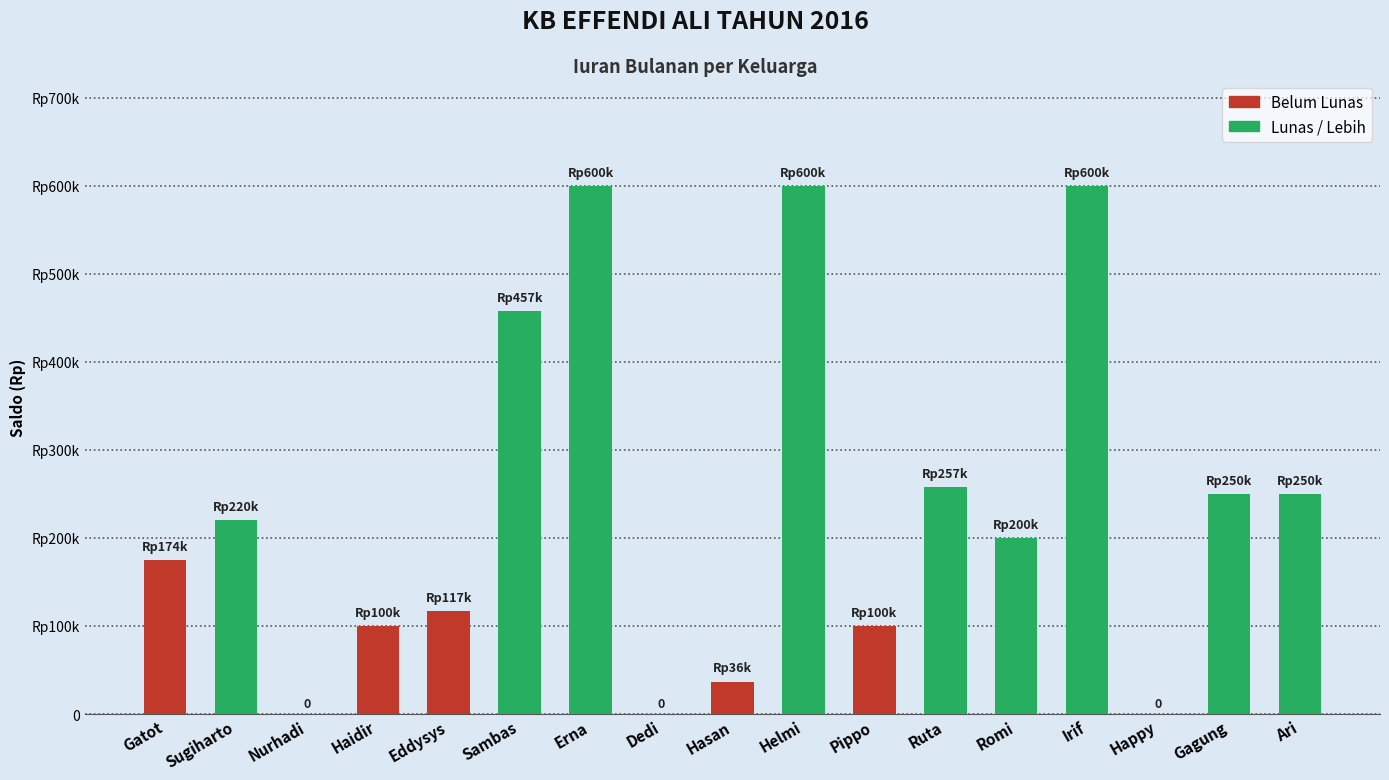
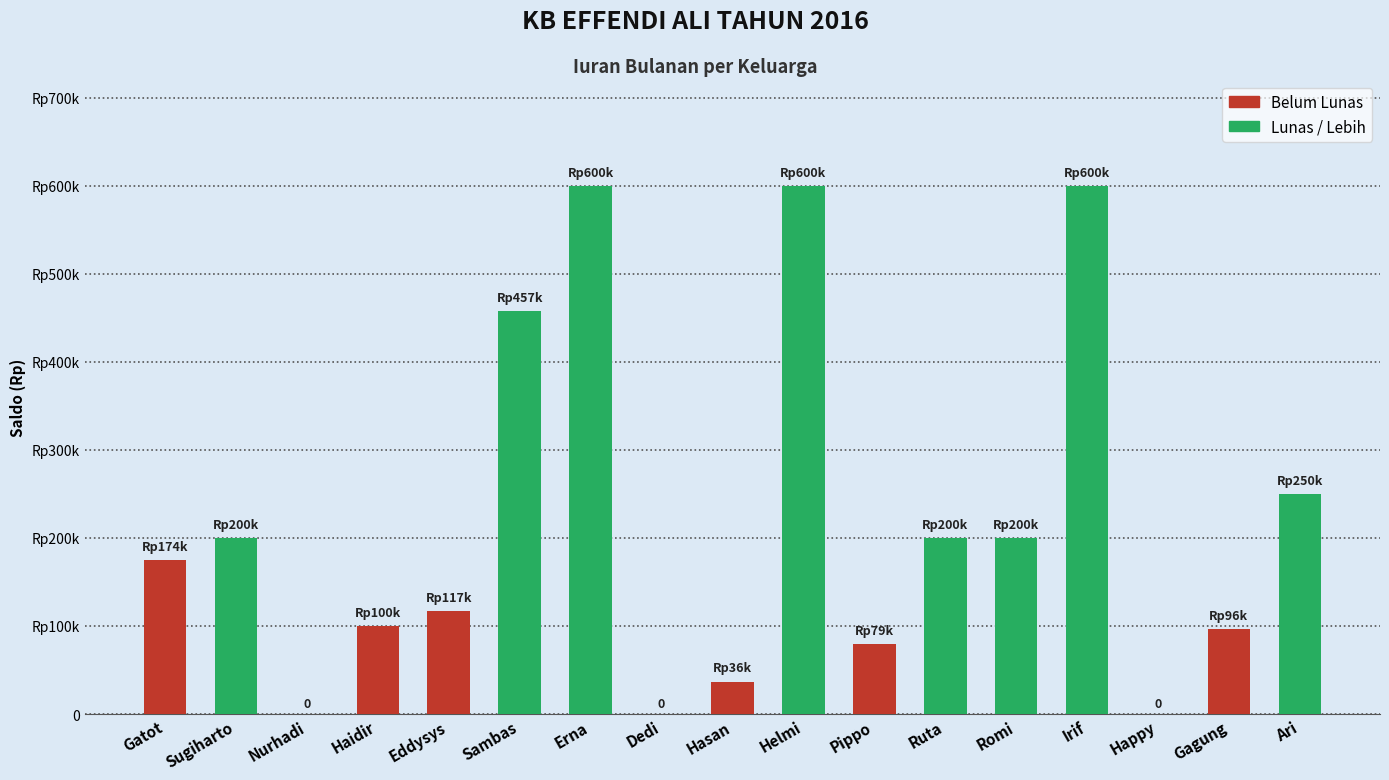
Sugiharto: 220k -> 200k
Pippo: 100k -> 79k
Ruta: 257k -> 200k
Gagung: 250k -> 96k
